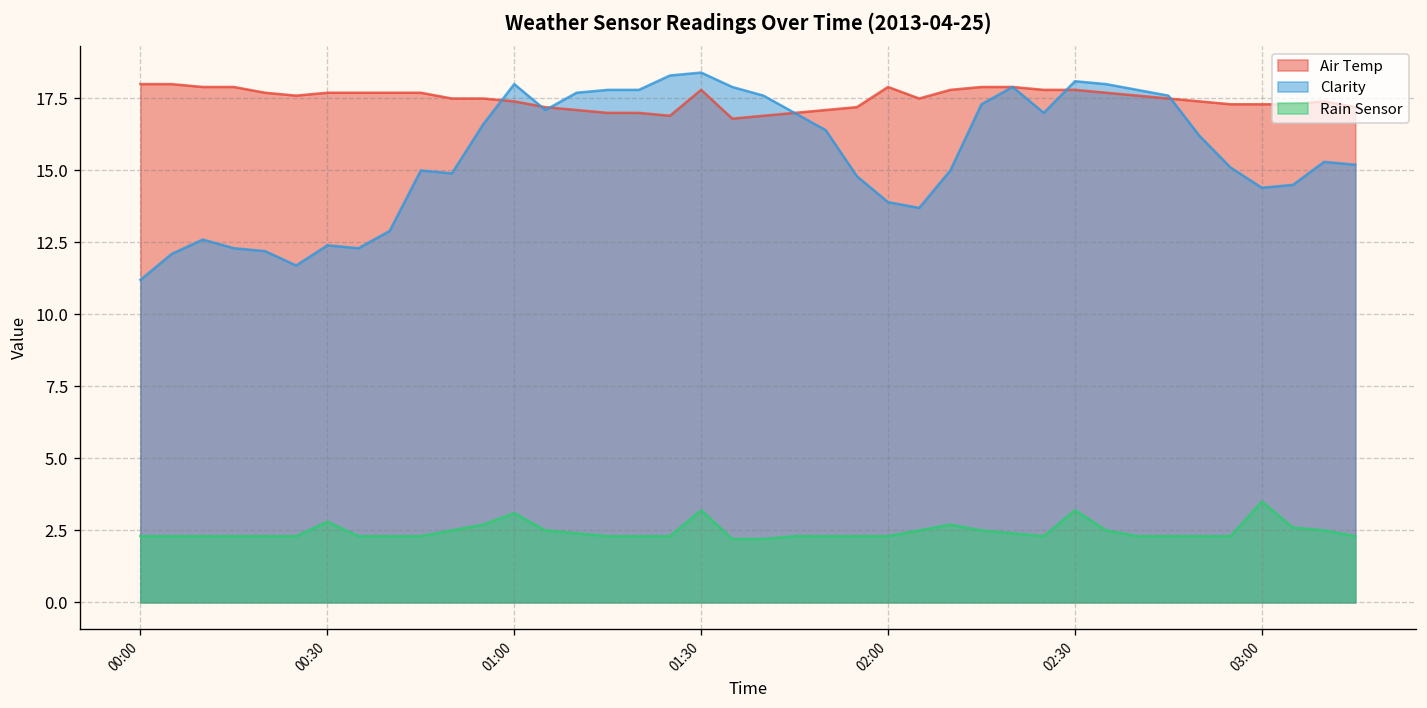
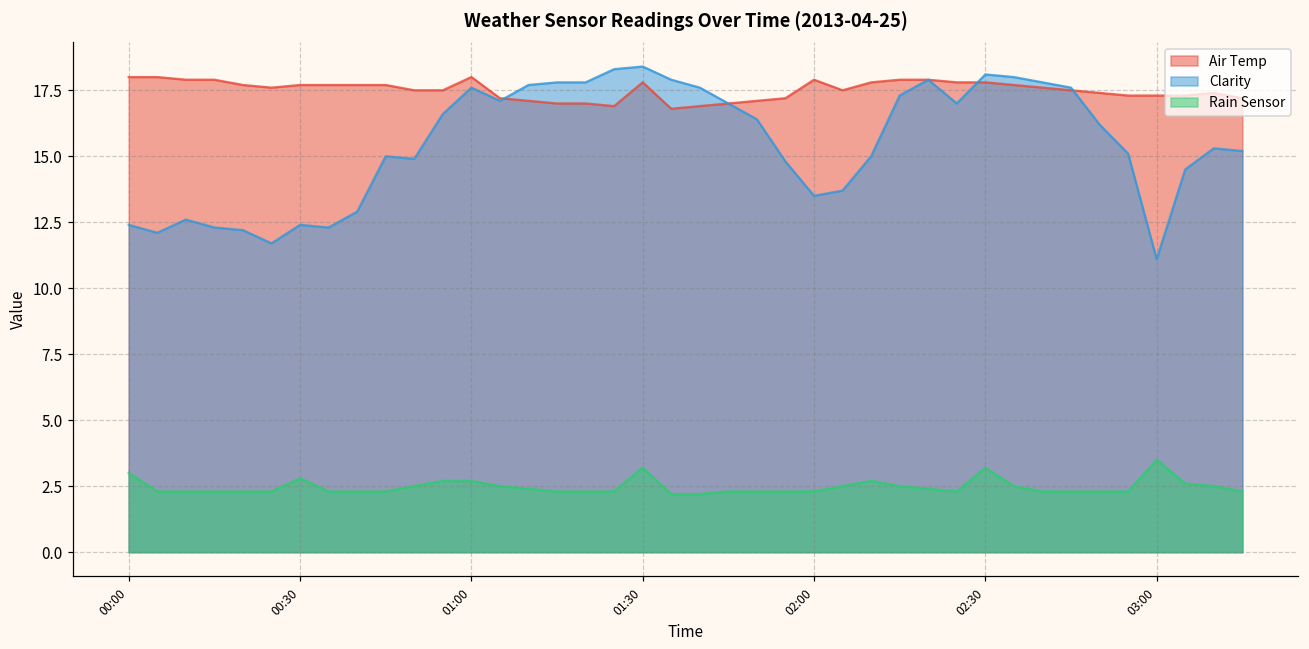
Clarity, 00:00: 11.2 -> 12.4
Rain Sensor, 00:00: 2.3 -> 3.0
Air Temp, 01:00: 17.4 -> 18.0
Clarity, 01:00: 18.0 -> 17.6
Rain Sensor, 01:00: 3.1 -> 2.7
Clarity, 02:00: 13.9 -> 13.5
Clarity, 03:00: 14.4 -> 11.1
